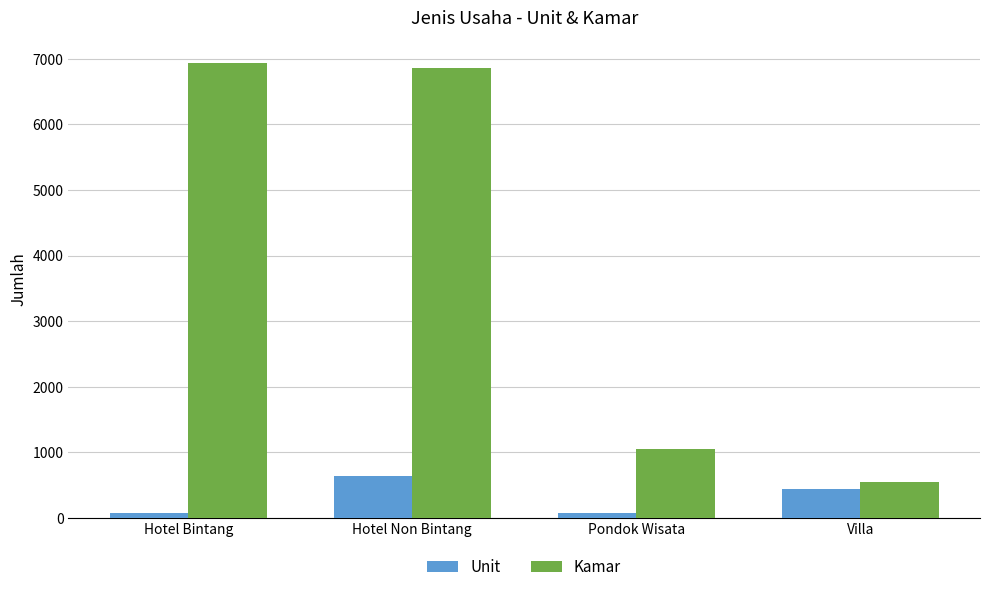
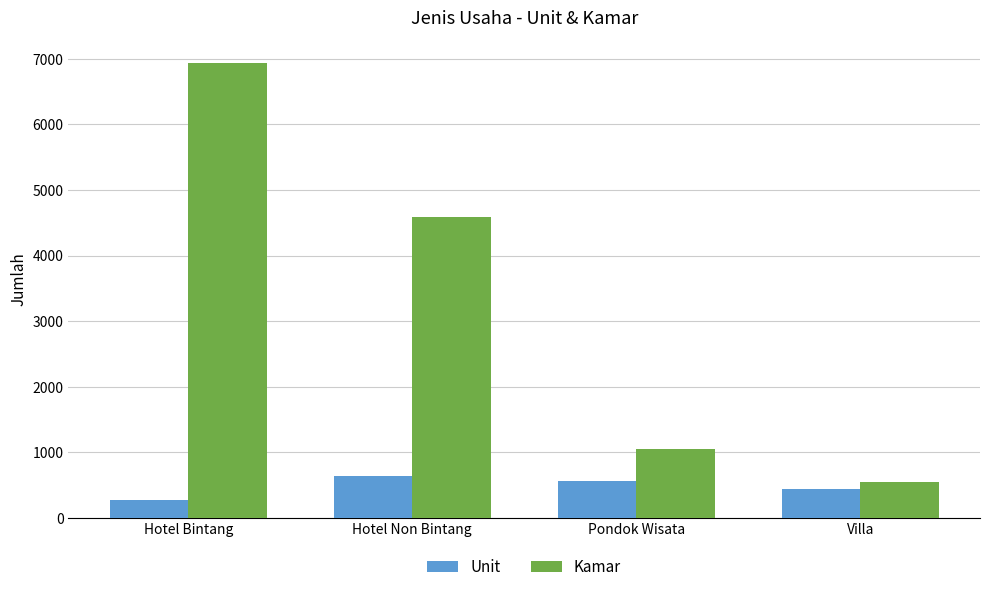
Unit, Hotel Bintang: 100 -> 300
Kamar, Hotel Non Bintang: 6900 -> 4600
Unit, Pondok Wisata: 100 -> 600
